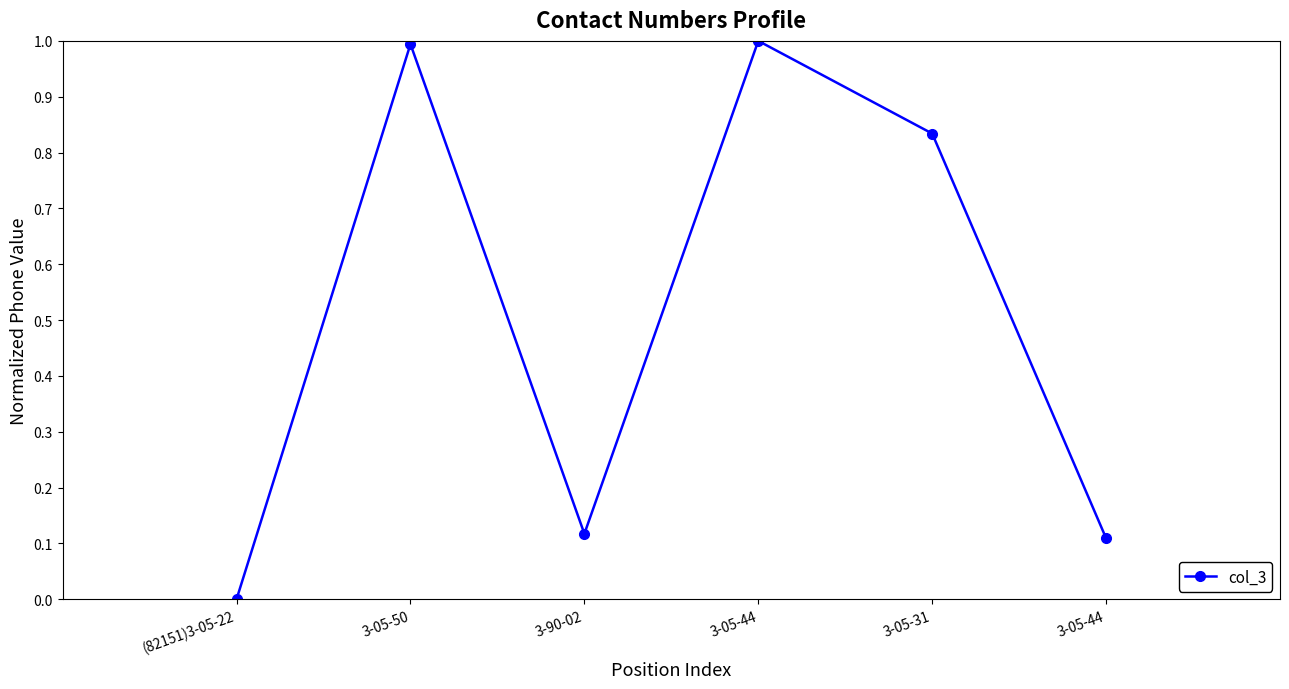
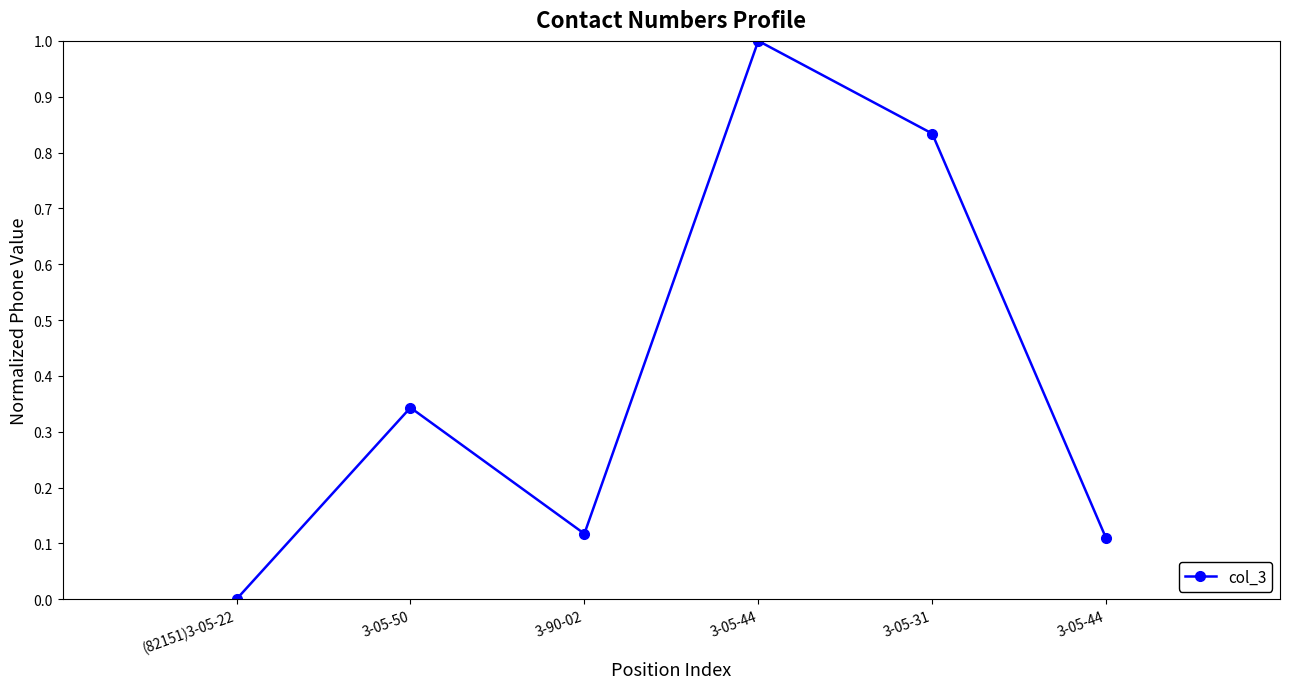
3-05-50: 0.99 -> 0.34
